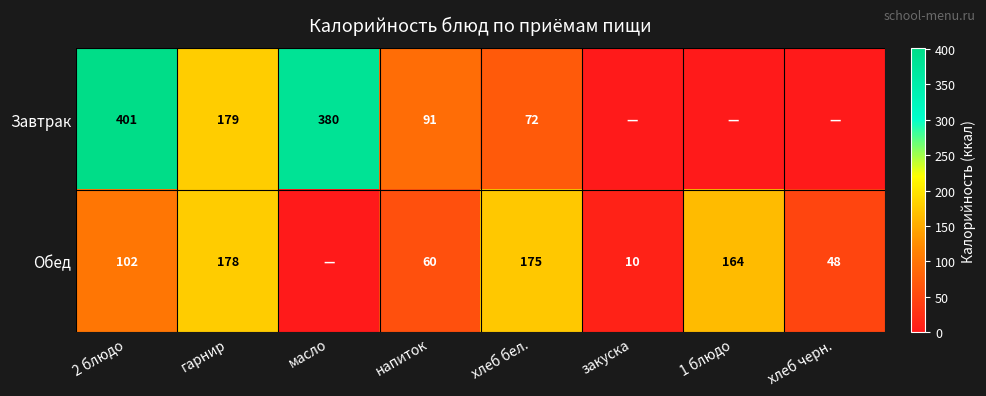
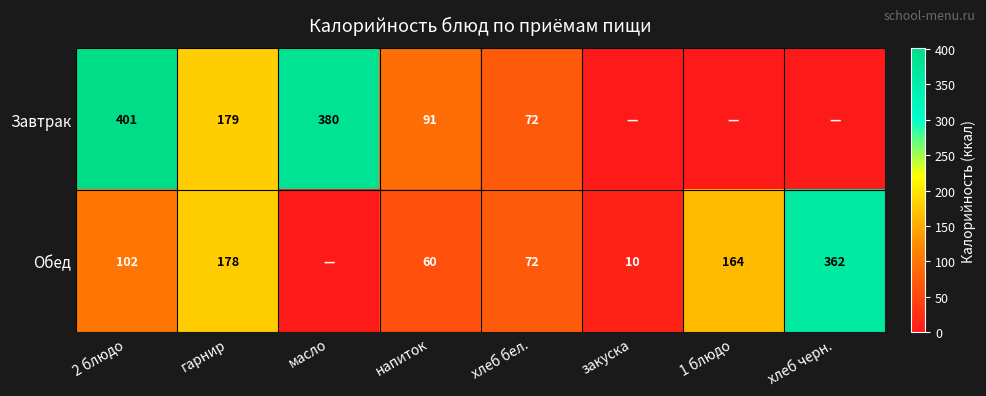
Обед, хлеб бел.: 175 -> 72
Обед, хлеб черн.: 48 -> 362
